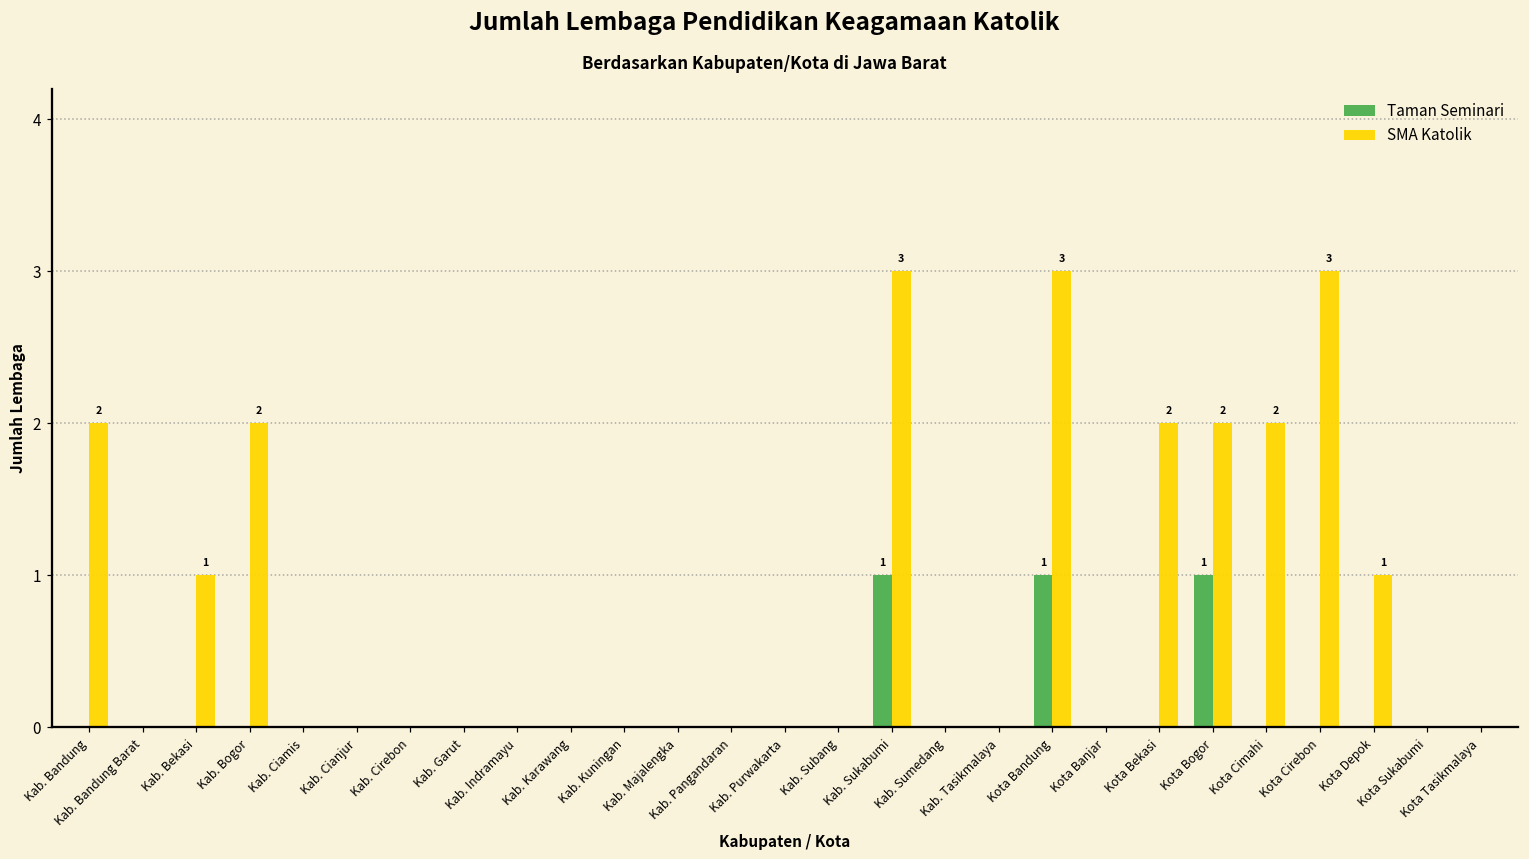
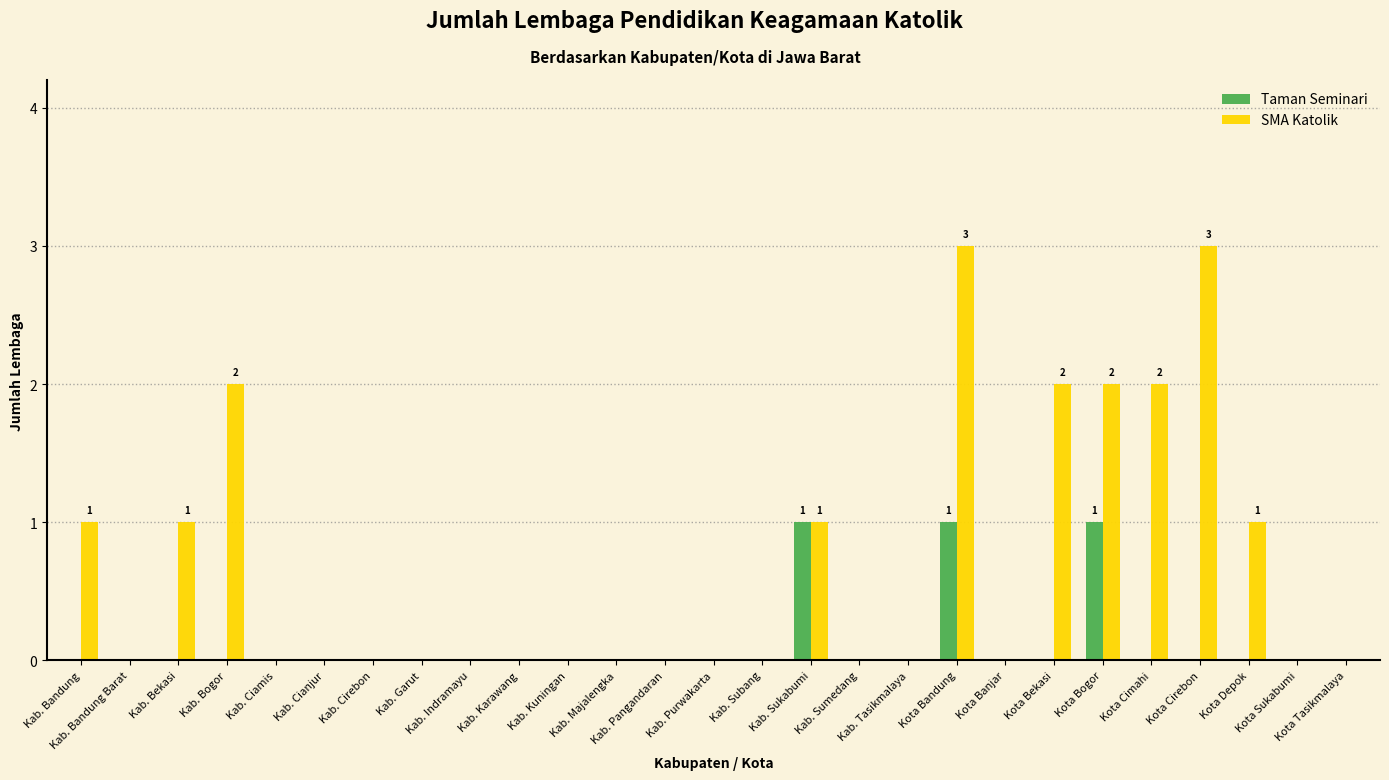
SMA Katolik, Kab. Bandung: 2 -> 1
SMA Katolik, Kab. Sukabumi: 3 -> 1
